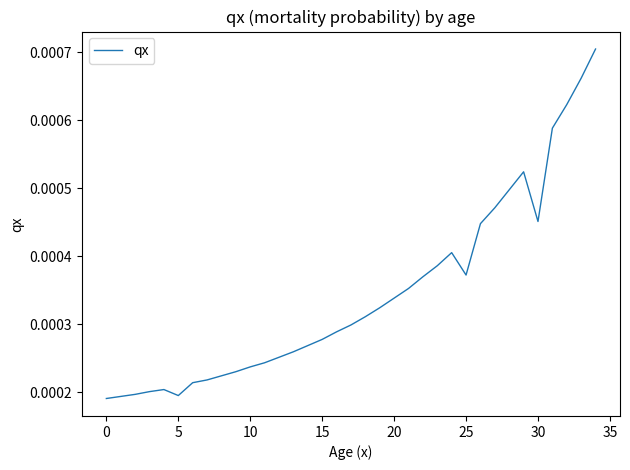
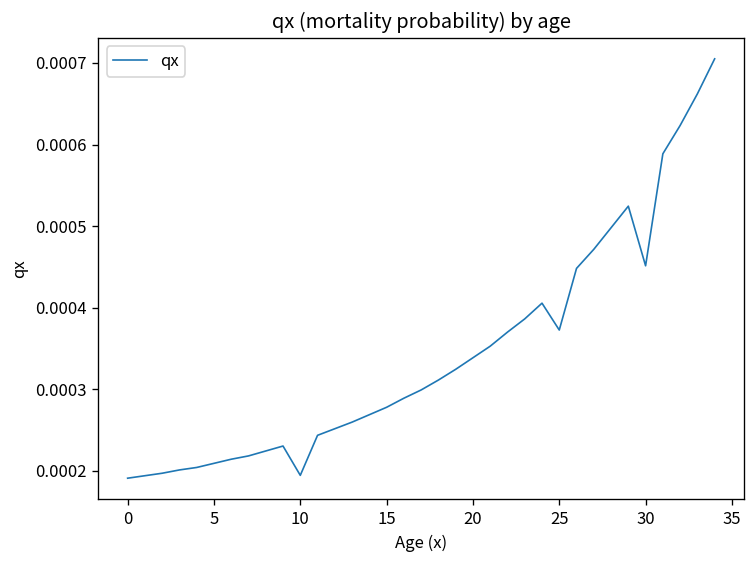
5: 0.00020 -> 0.00021
10: 0.00024 -> 0.00019
